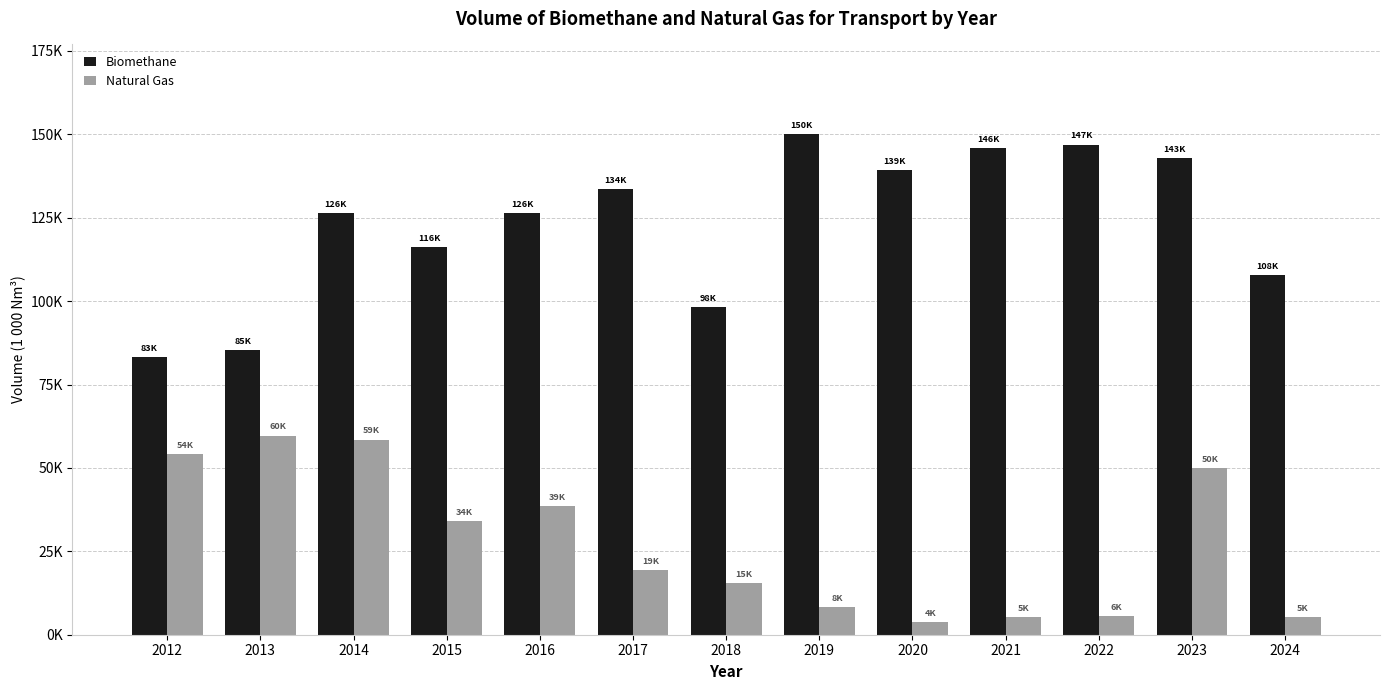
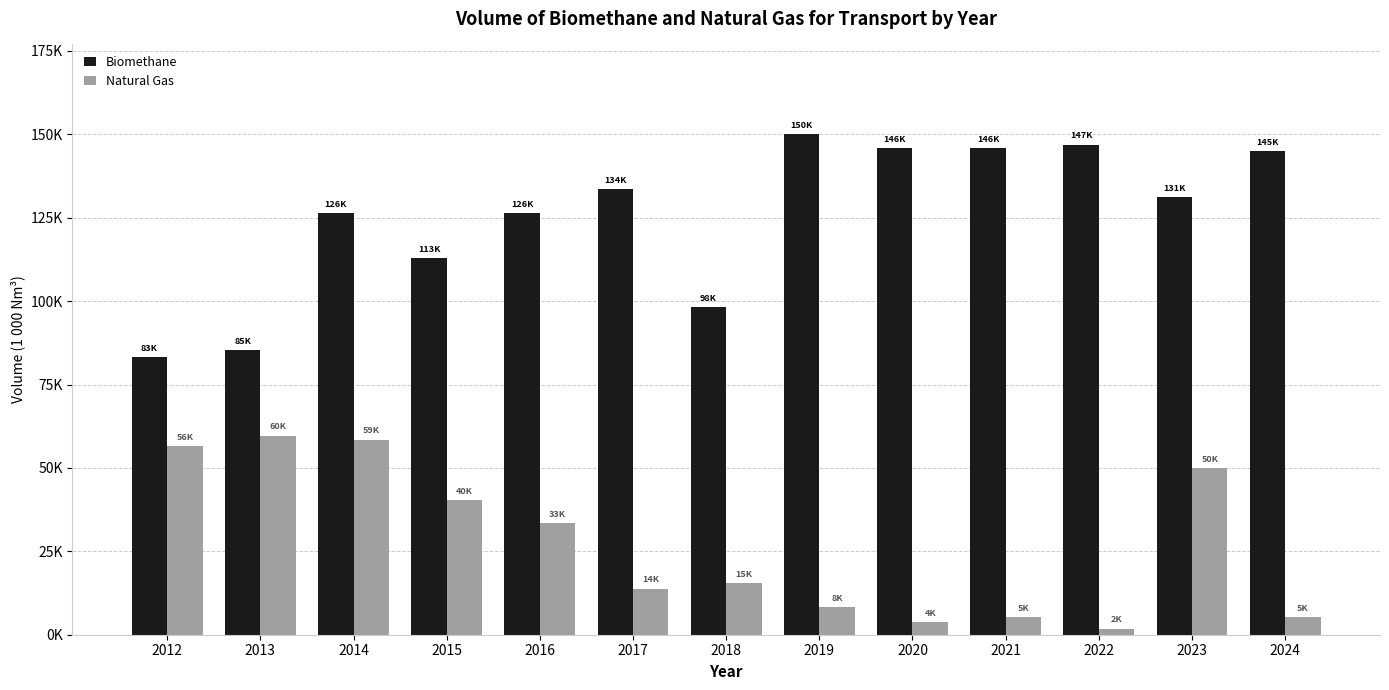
Natural Gas, 2012: 54K -> 56K
Biomethane, 2015: 116K -> 113K
Natural Gas, 2015: 34K -> 40K
Natural Gas, 2016: 39K -> 33K
Natural Gas, 2017: 19K -> 14K
Biomethane, 2020: 139K -> 146K
Natural Gas, 2022: 6K -> 2K
Biomethane, 2023: 143K -> 131K
Biomethane, 2024: 108K -> 145K
